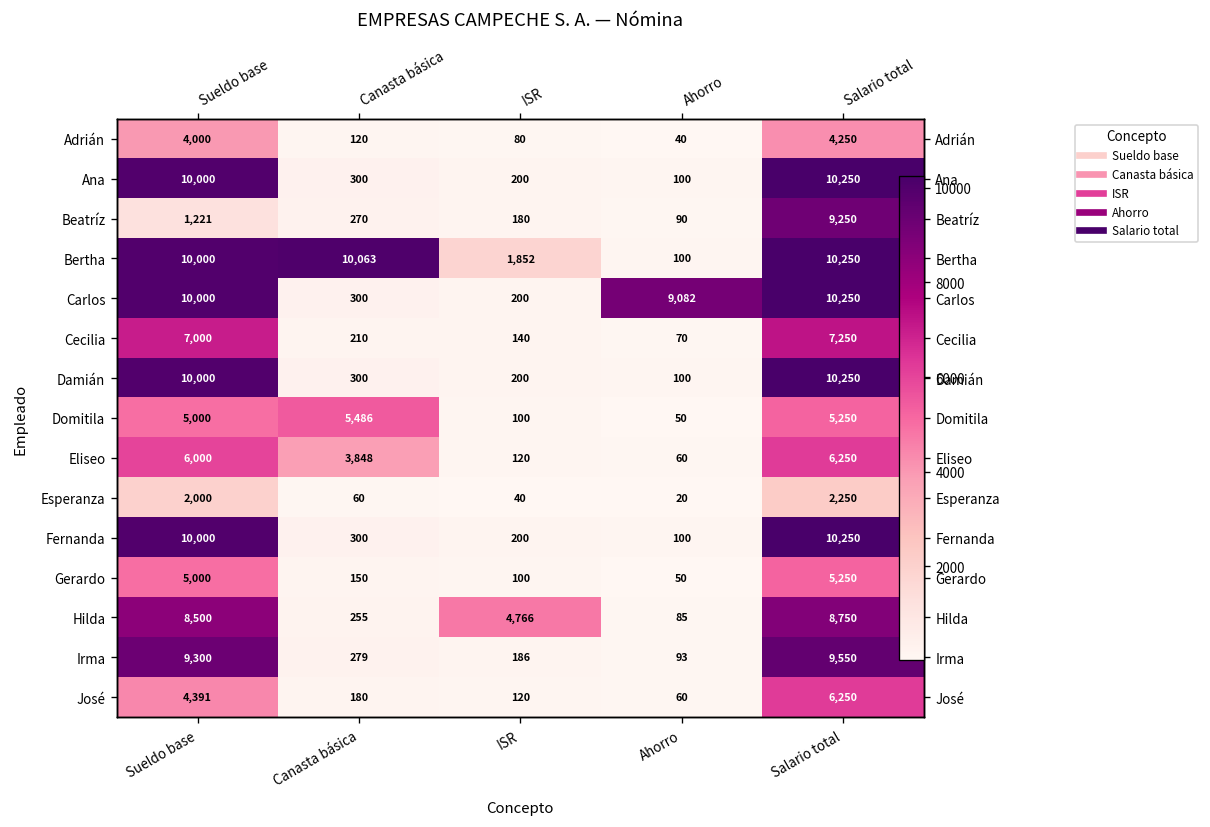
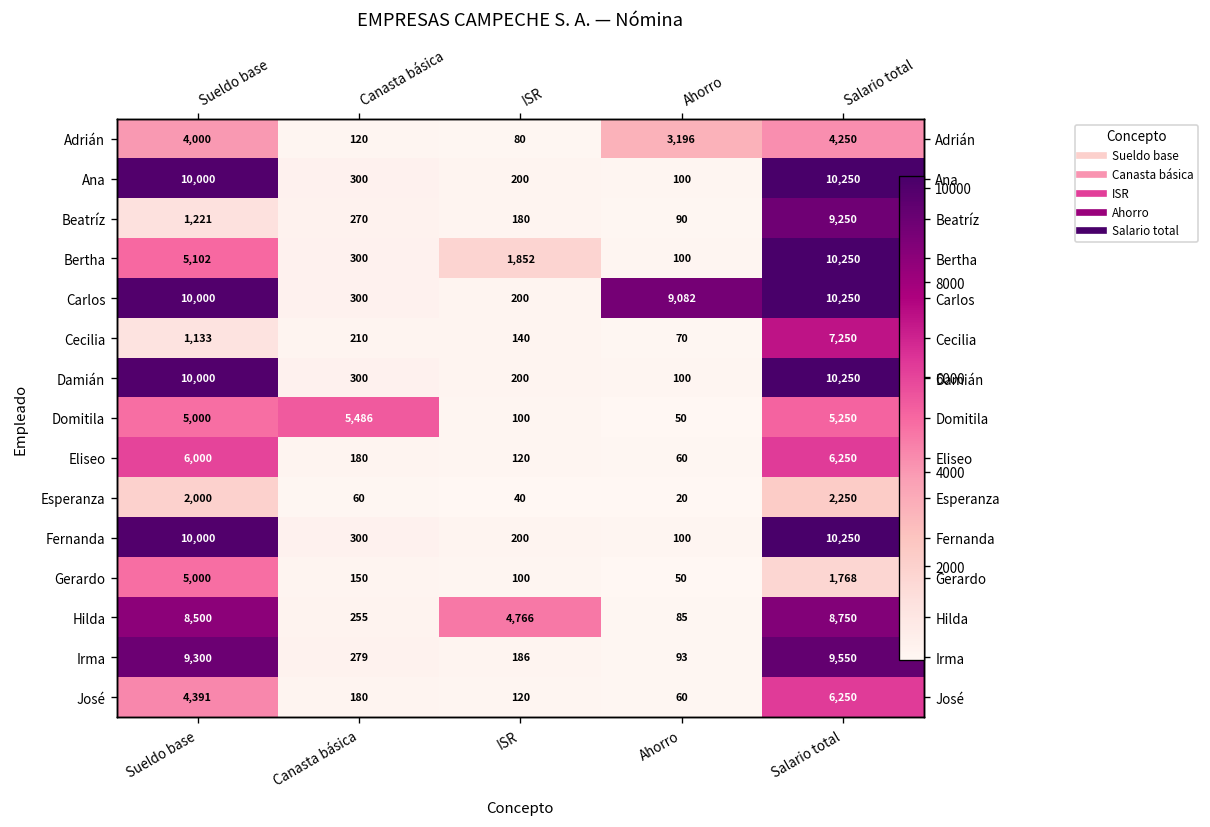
Adrián, Ahorro: 40 -> 3,196
Bertha, Sueldo base: 10,000 -> 5,102
Bertha, Canasta básica: 10,063 -> 300
Cecilia, Sueldo base: 7,000 -> 1,133
Eliseo, Canasta básica: 3,848 -> 180
Gerardo, Salario total: 5,250 -> 1,768
